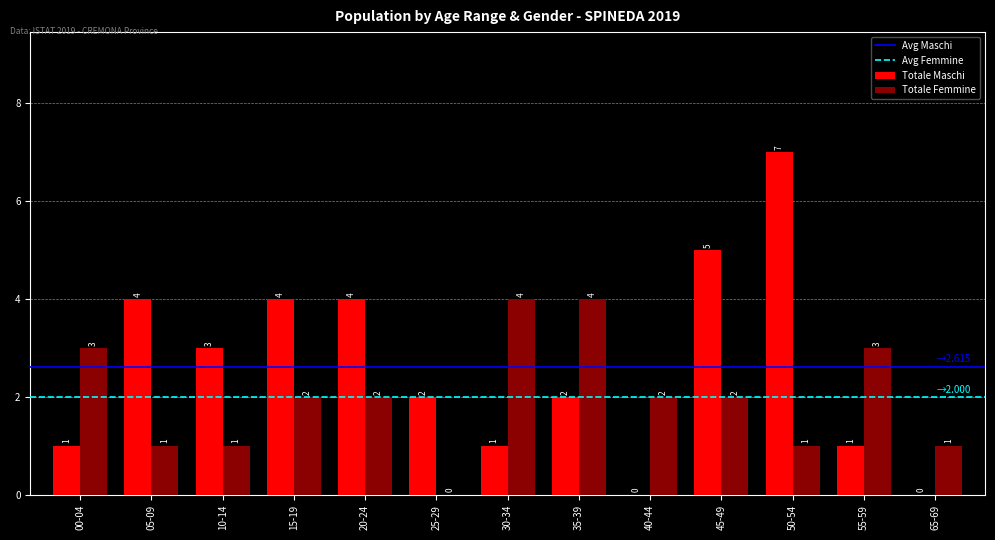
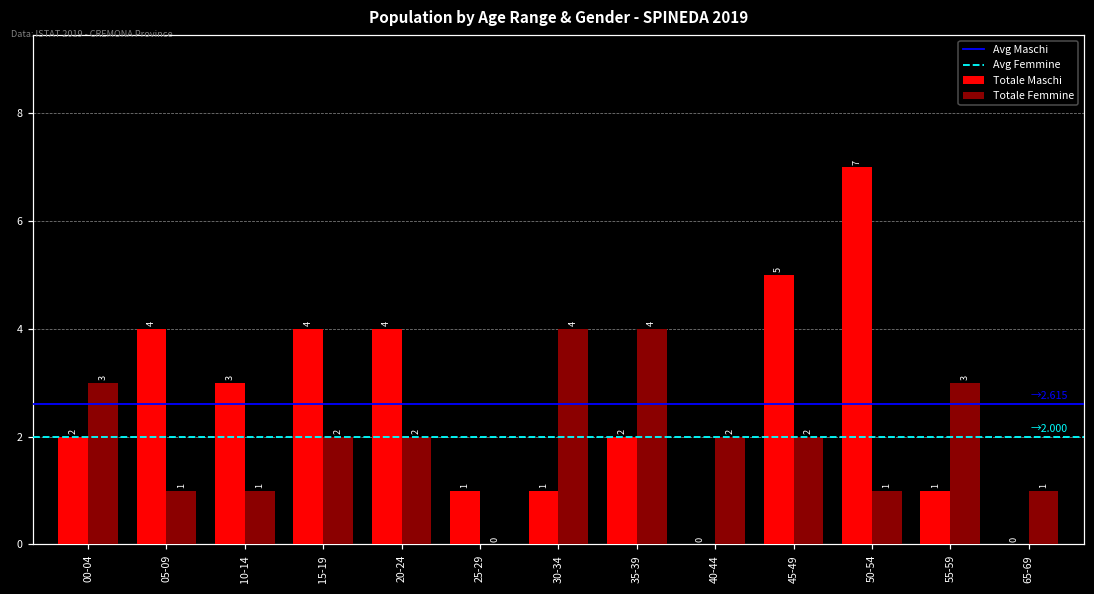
Totale Maschi, 00-04: 1 -> 2
Totale Maschi, 25-29: 2 -> 1
